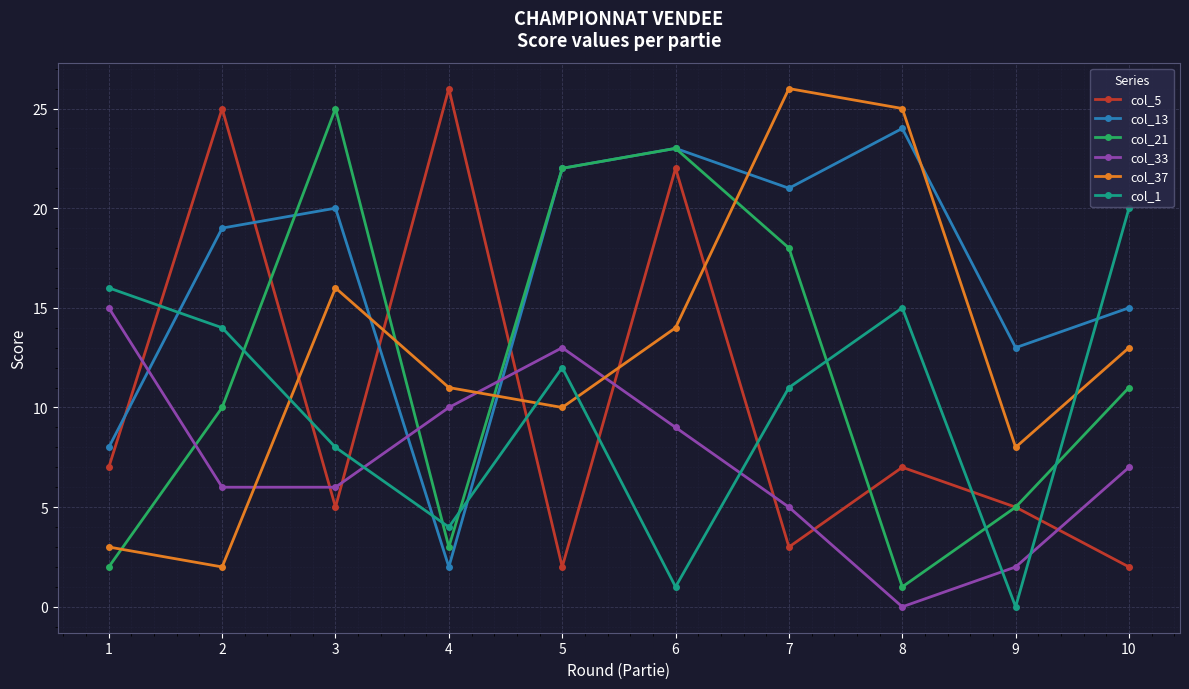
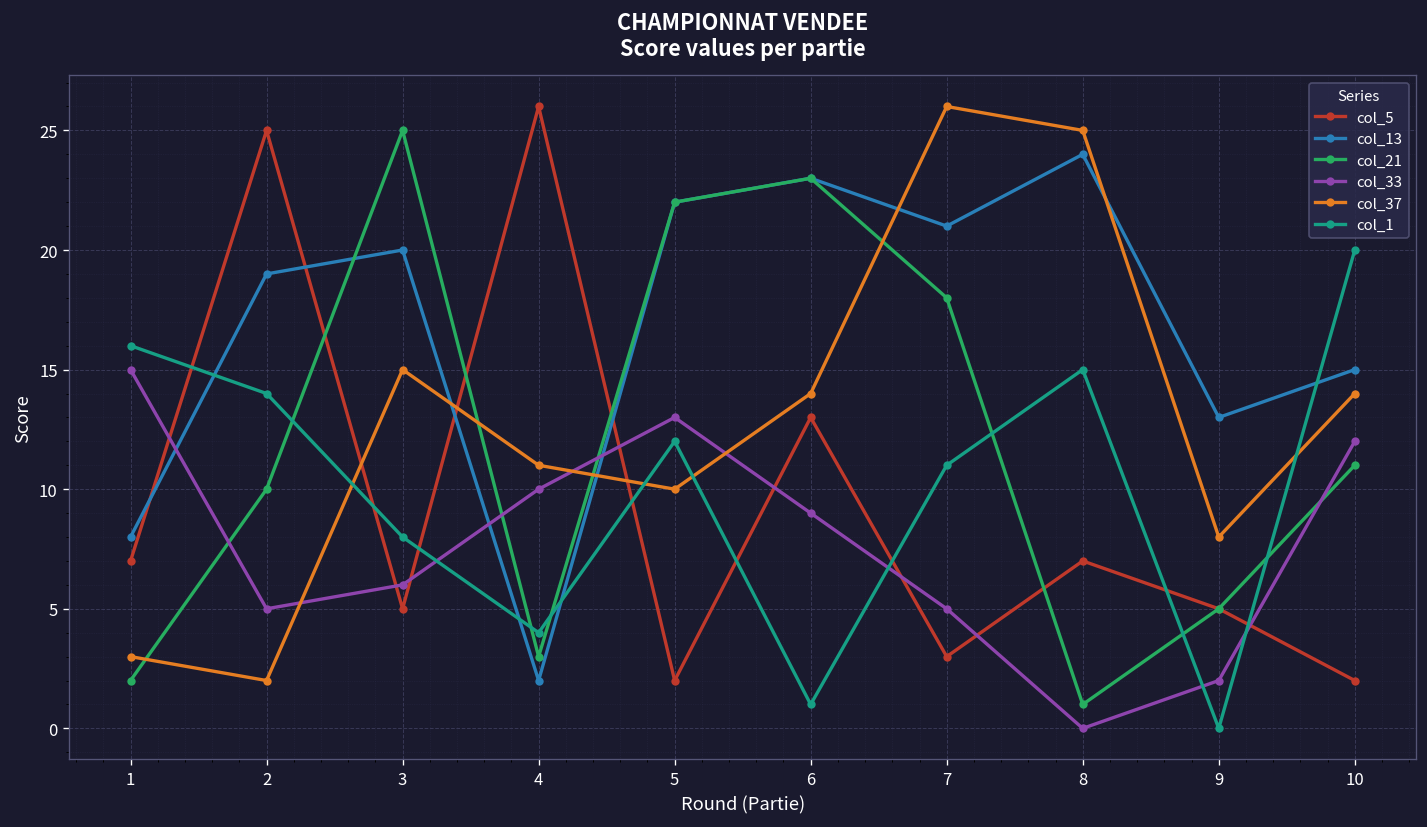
col_33, 2: 6 -> 5
col_37, 3: 16 -> 15
col_5, 6: 22 -> 13
col_33, 10: 7 -> 12
col_37, 10: 13 -> 14
